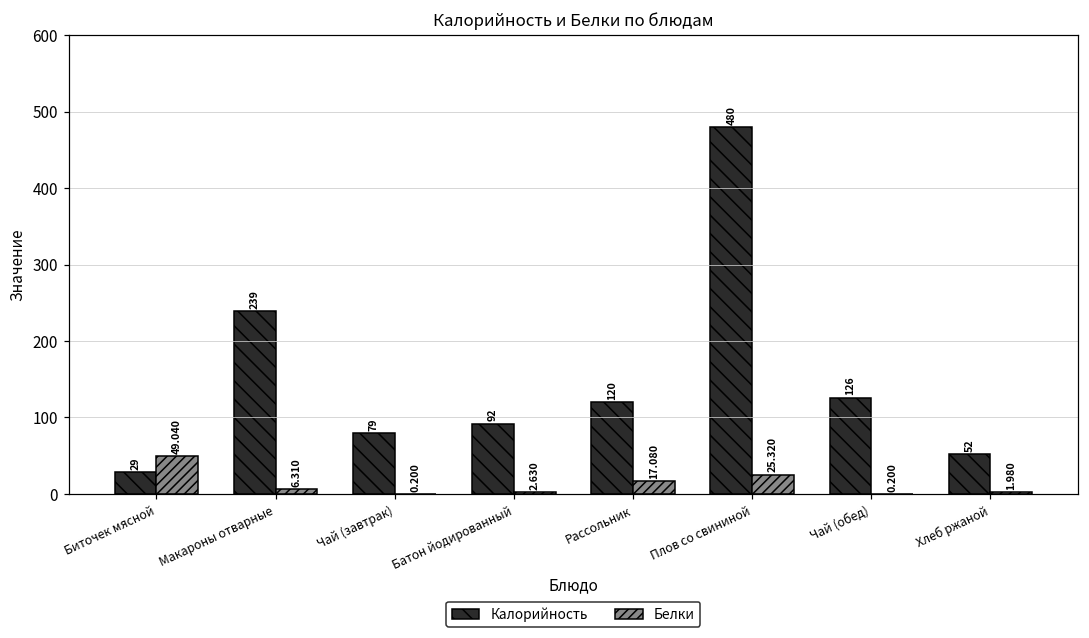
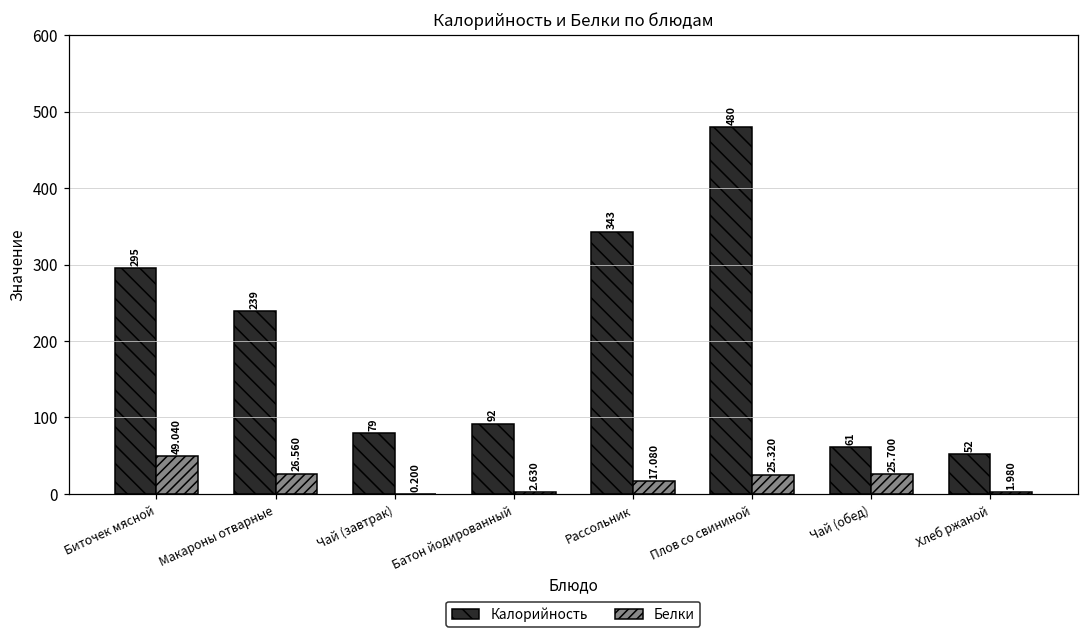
Калорийность, Биточек мясной: 29 -> 295
Белки, Макароны отварные: 6.310 -> 26.560
Калорийность, Рассольник: 120 -> 343
Калорийность, Чай (обед): 126 -> 61
Белки, Чай (обед): 0.200 -> 25.700
